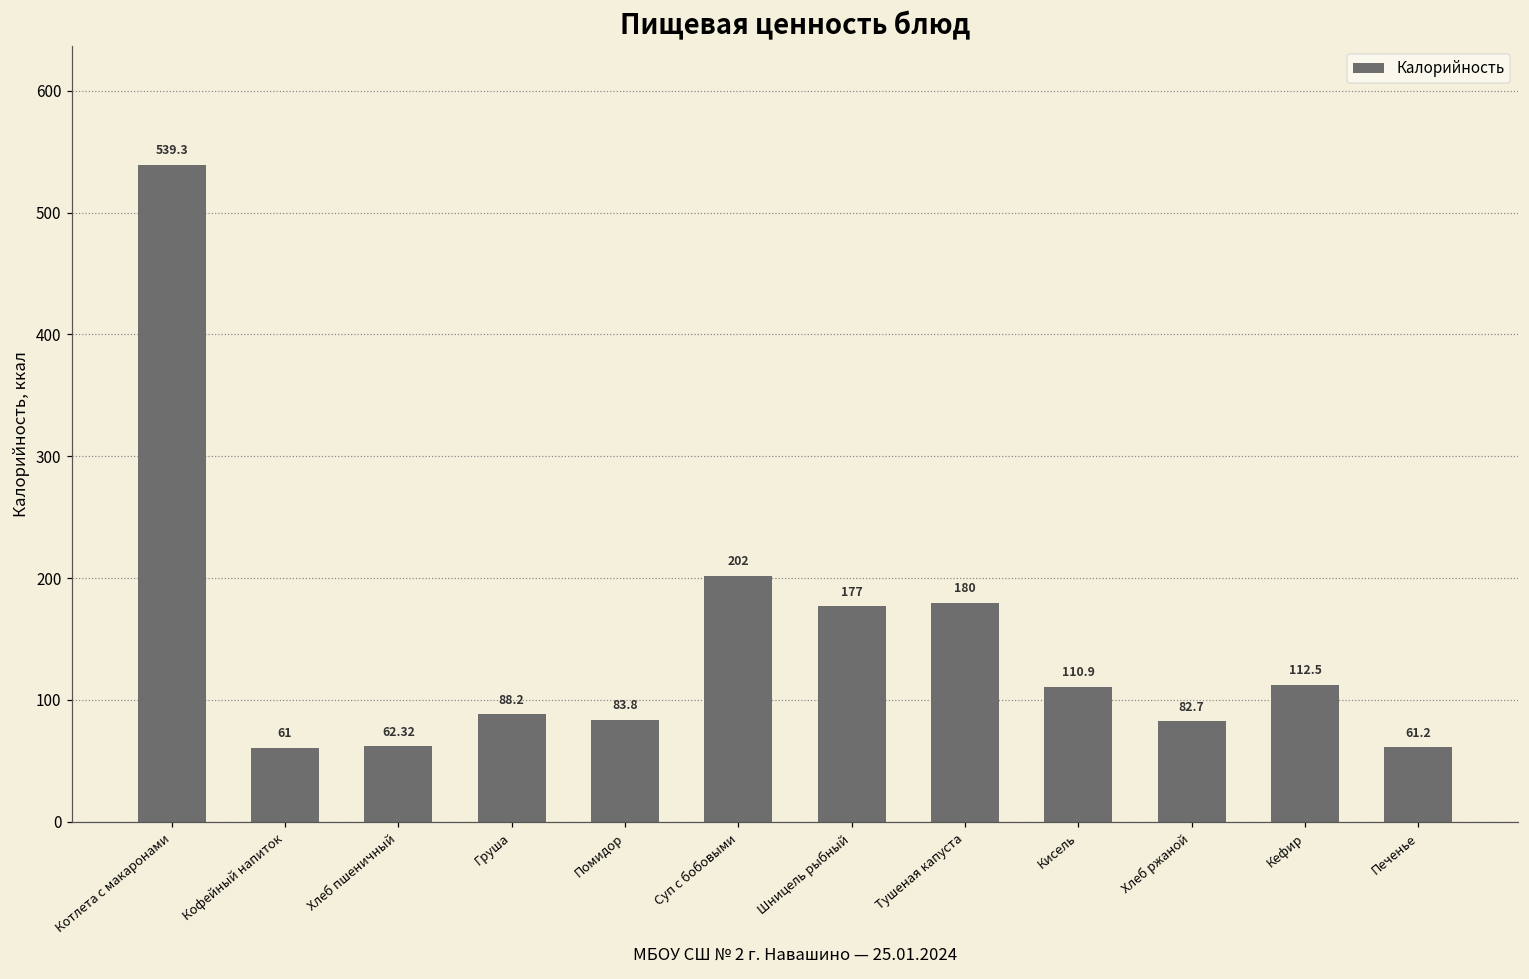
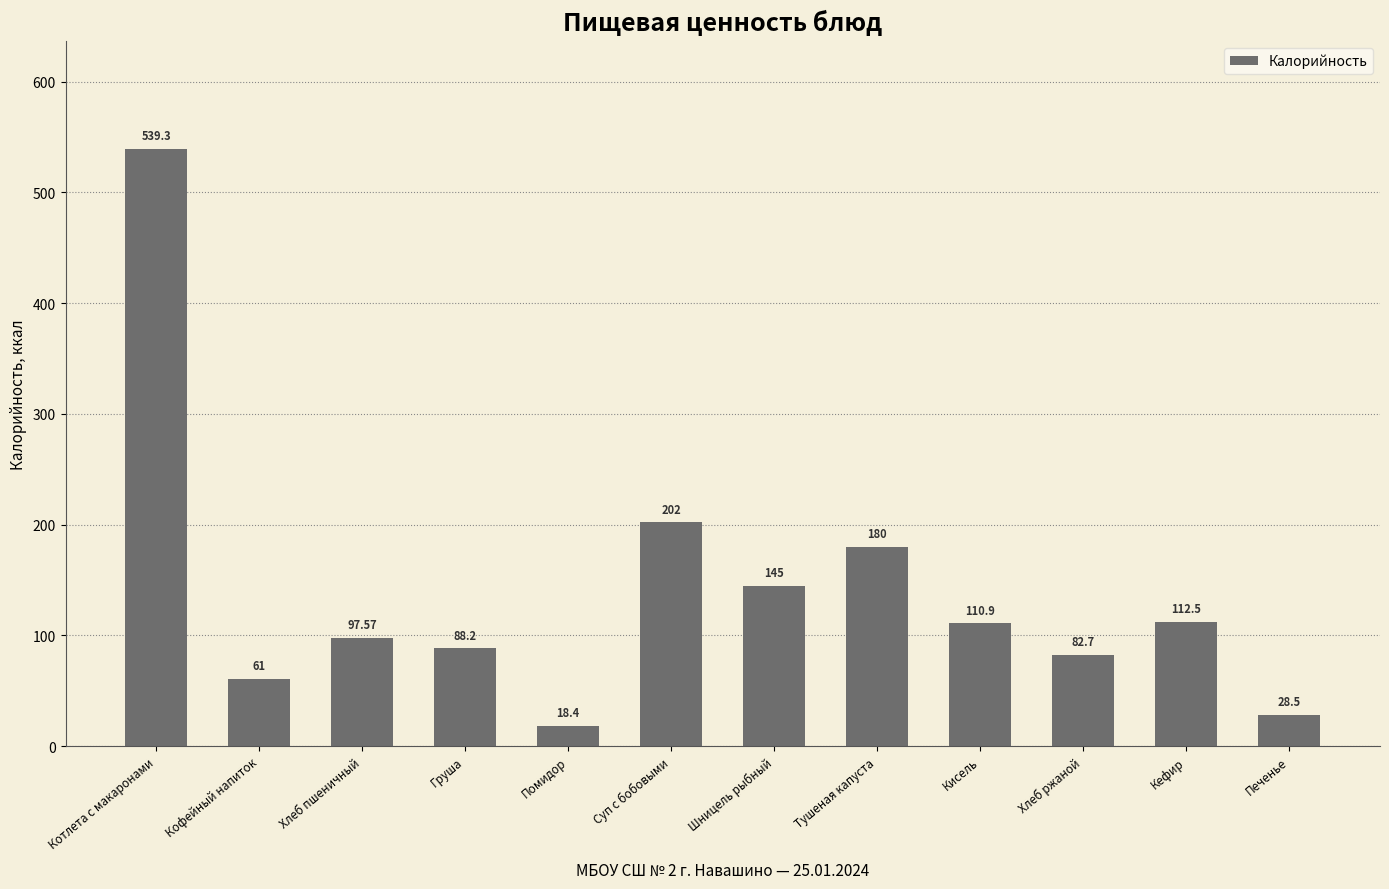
Хлеб пшеничный: 62.32 -> 97.57
Помидор: 83.8 -> 18.4
Шницель рыбный: 177 -> 145
Печенье: 61.2 -> 28.5
